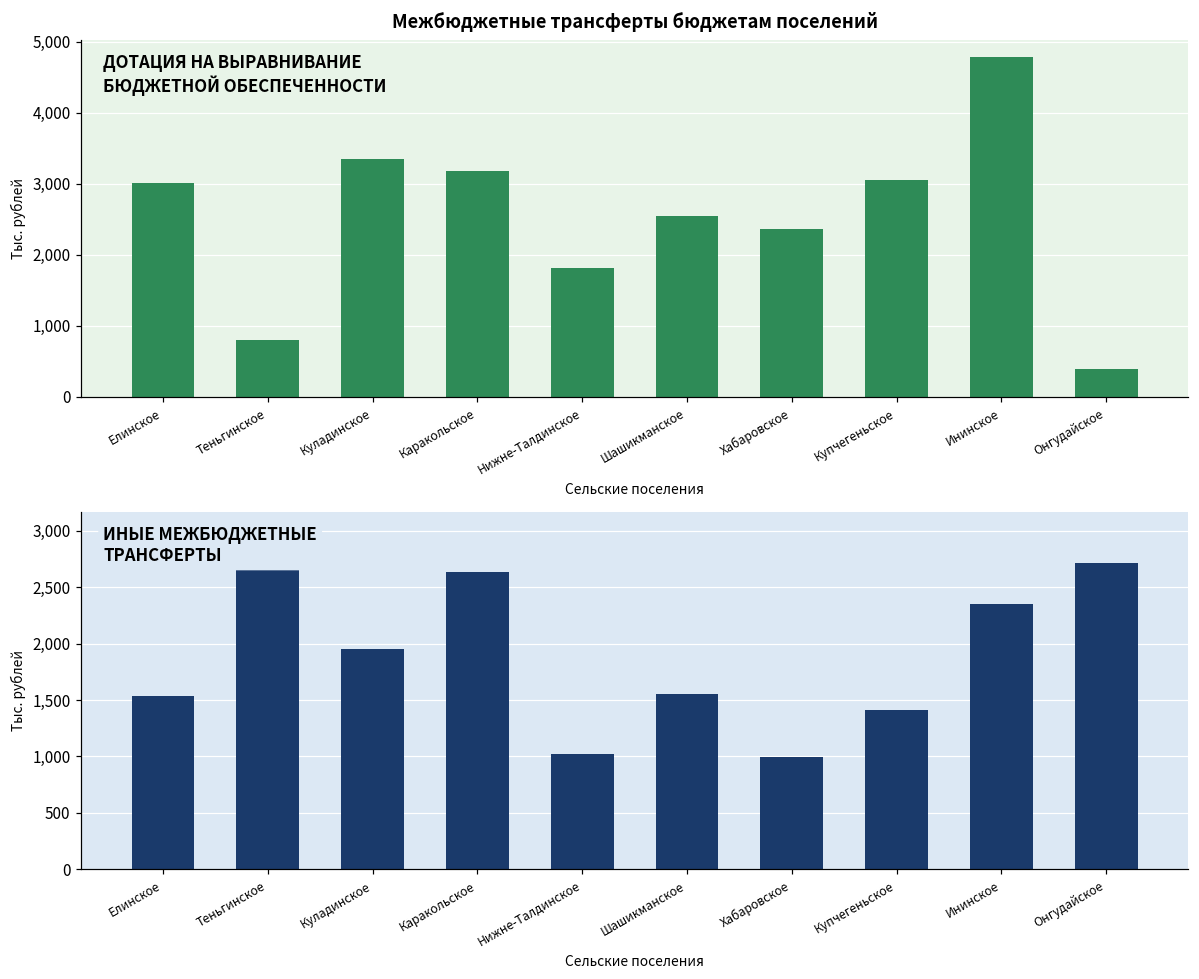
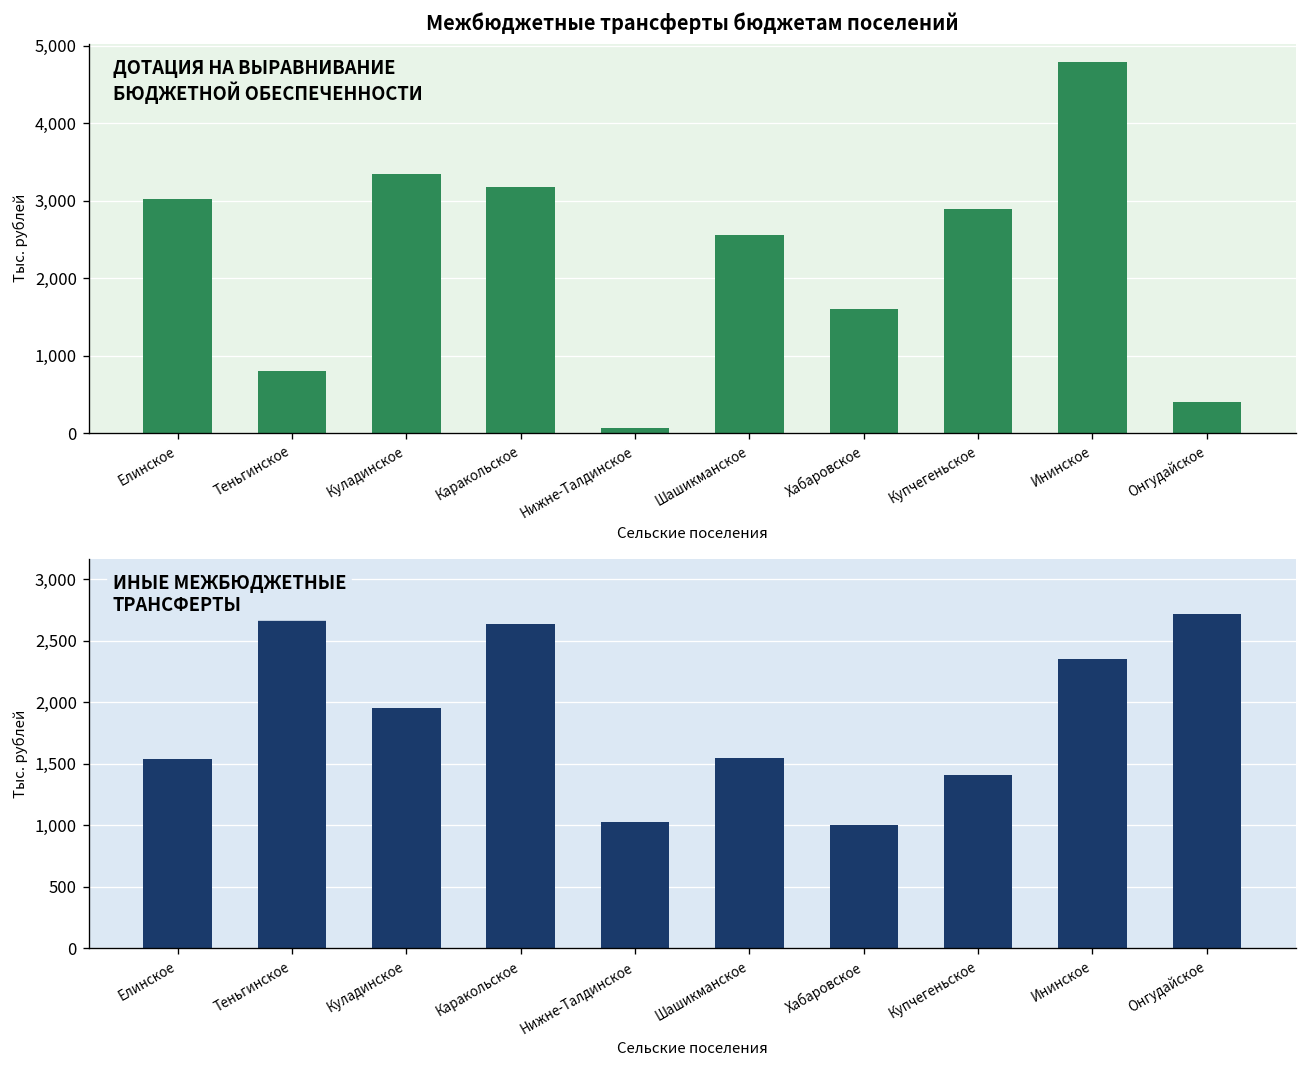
Межбюджетные трансферты бюджетам поселений, Нижне-Талдинское: 1,800 -> 100
Межбюджетные трансферты бюджетам поселений, Хабаровское: 2,400 -> 1,600
Межбюджетные трансферты бюджетам поселений, Купчегеньское: 3,000 -> 2,900
